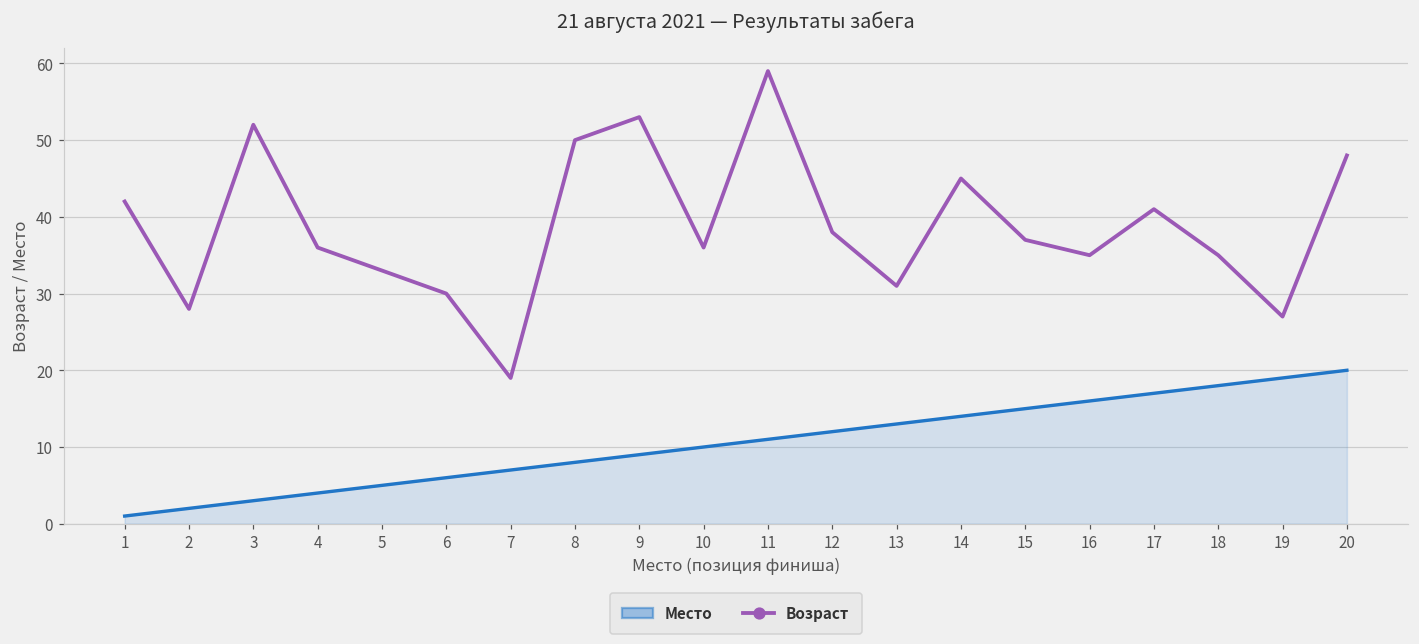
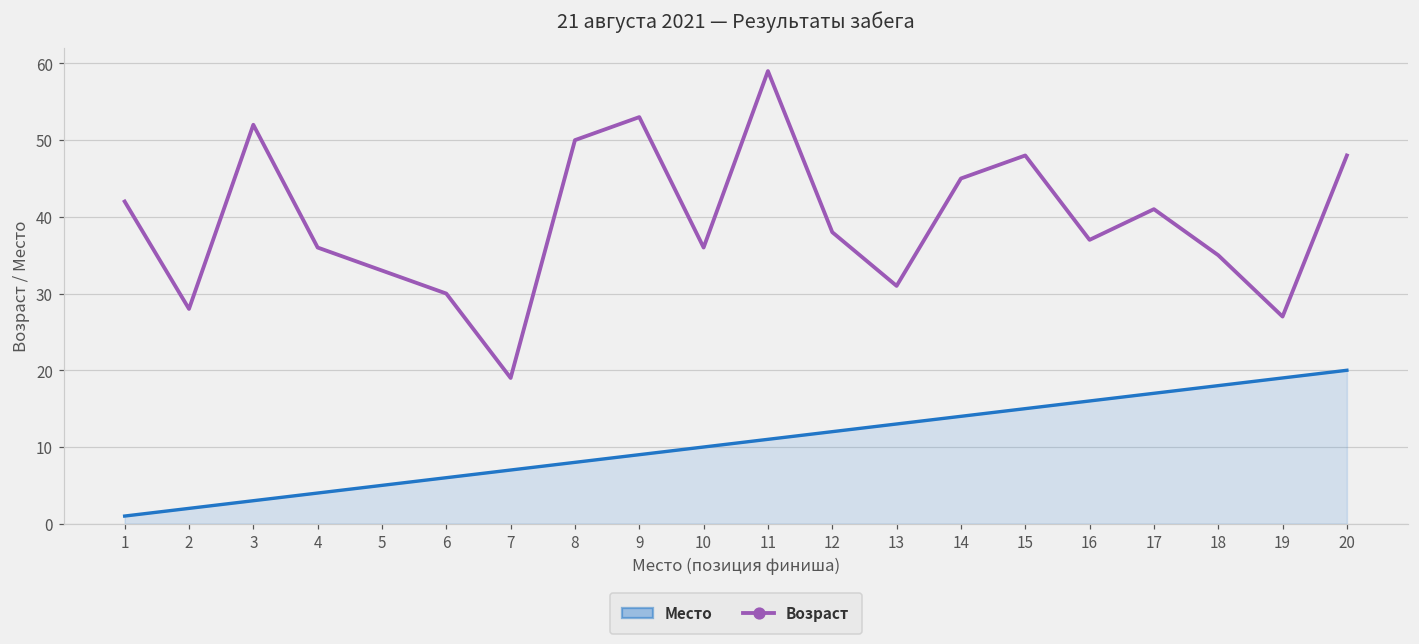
Возраст, 15: 37 -> 48
Возраст, 16: 35 -> 37
